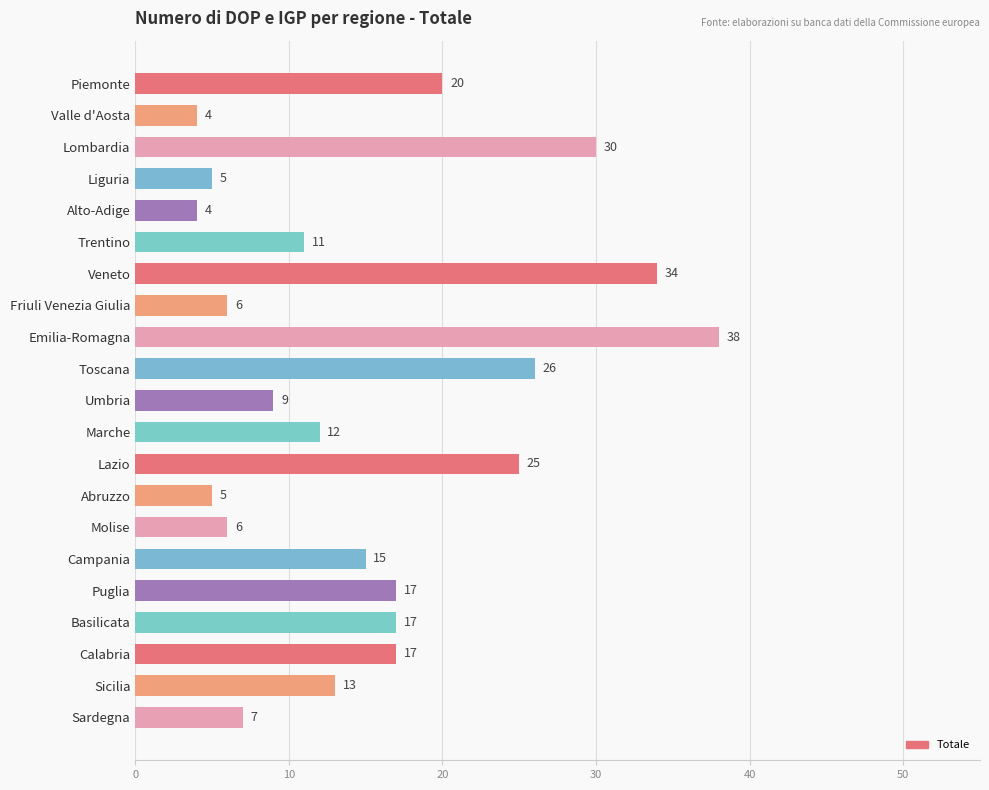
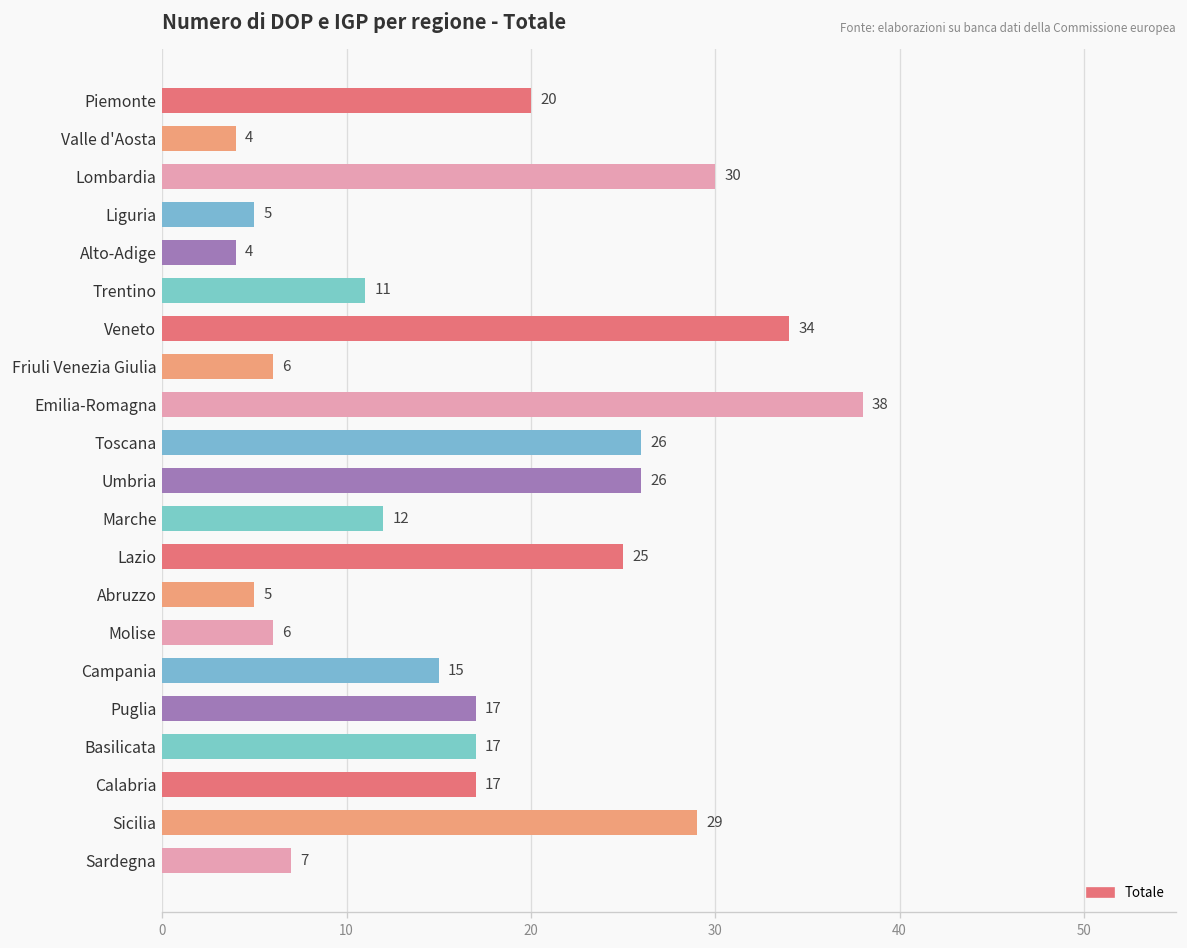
Umbria: 9 -> 26
Sicilia: 13 -> 29
